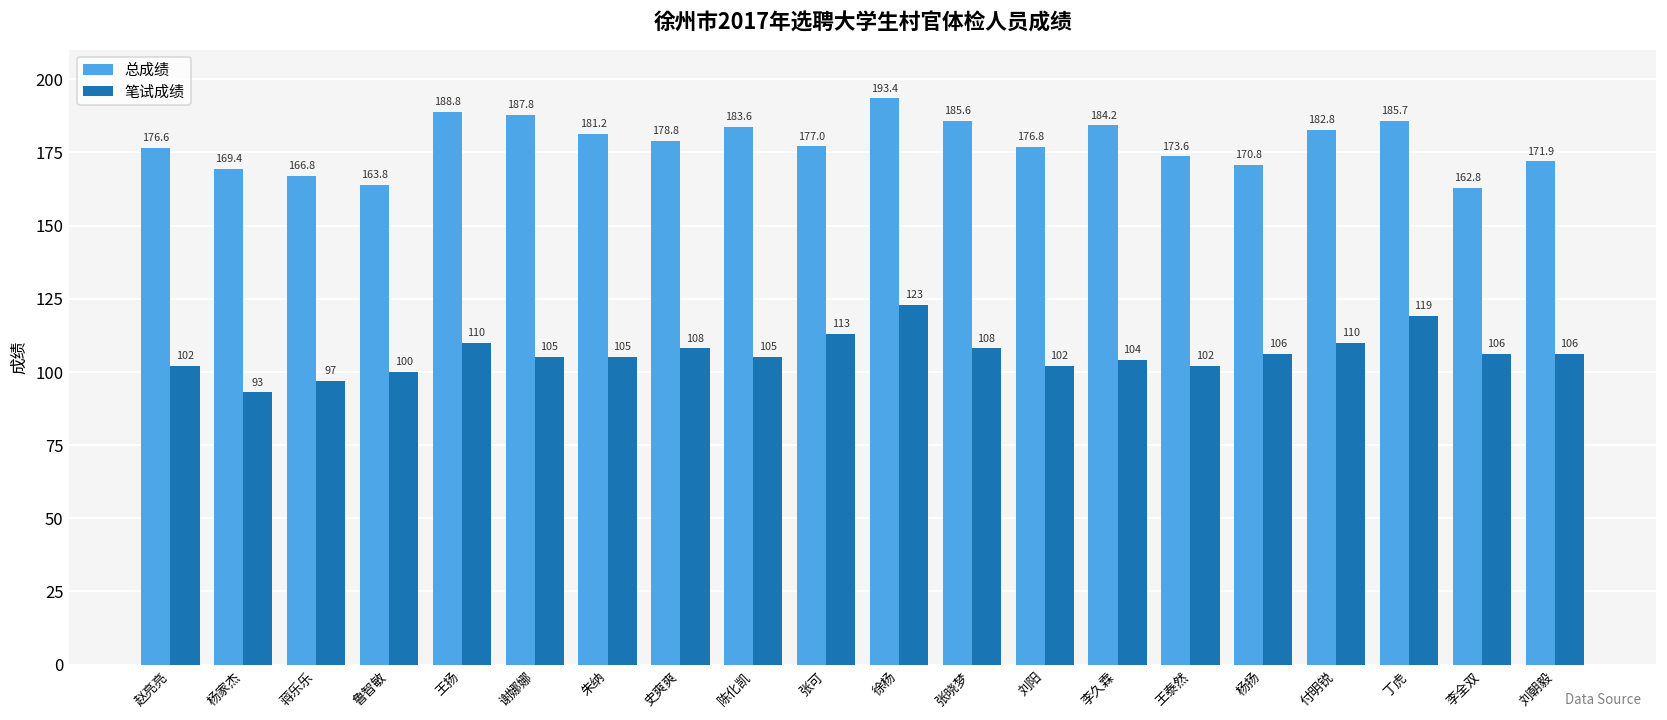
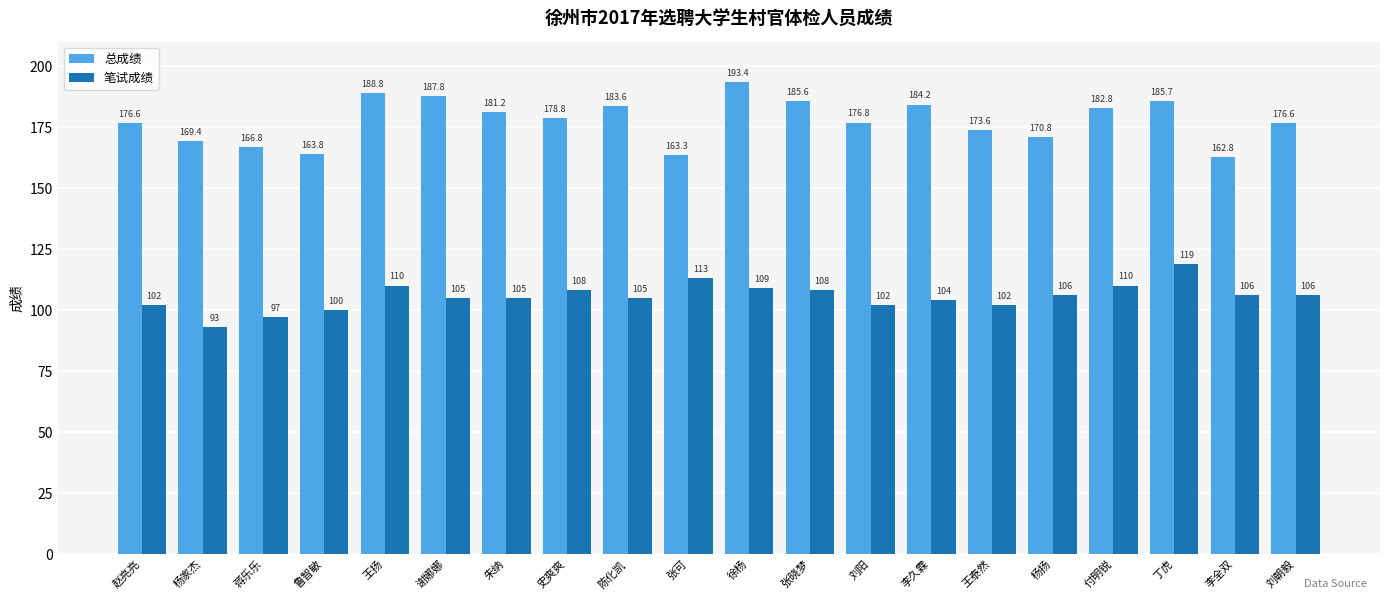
总成绩, 张可: 177.0 -> 163.3
笔试成绩, 徐杨: 123 -> 109
总成绩, 刘朝毅: 171.9 -> 176.6
